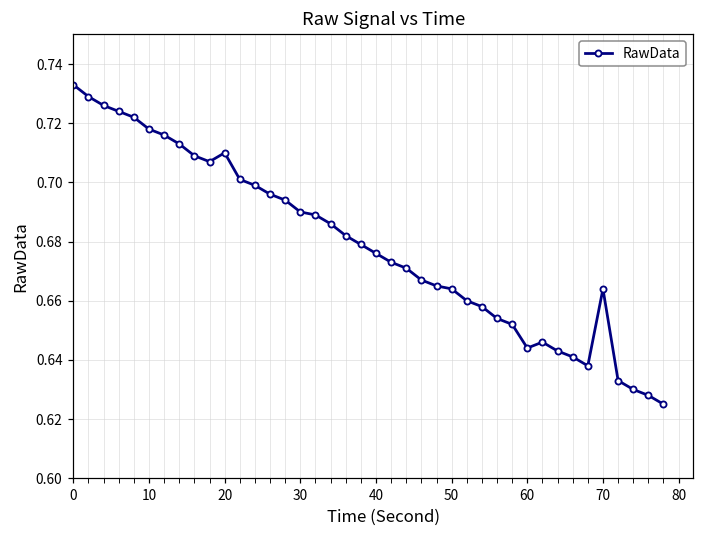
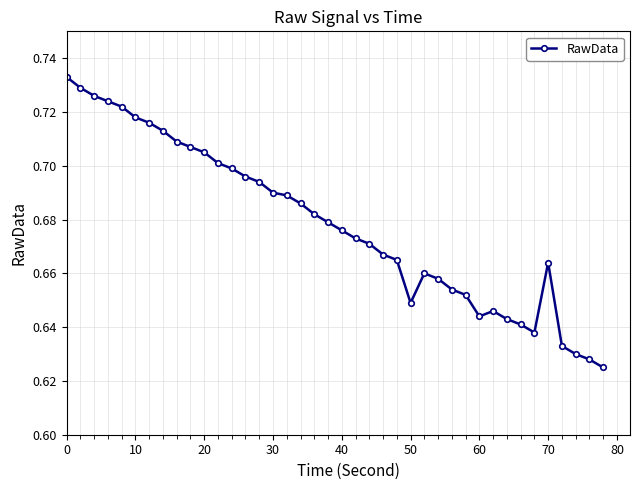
20: 0.710 -> 0.705
50: 0.664 -> 0.649
